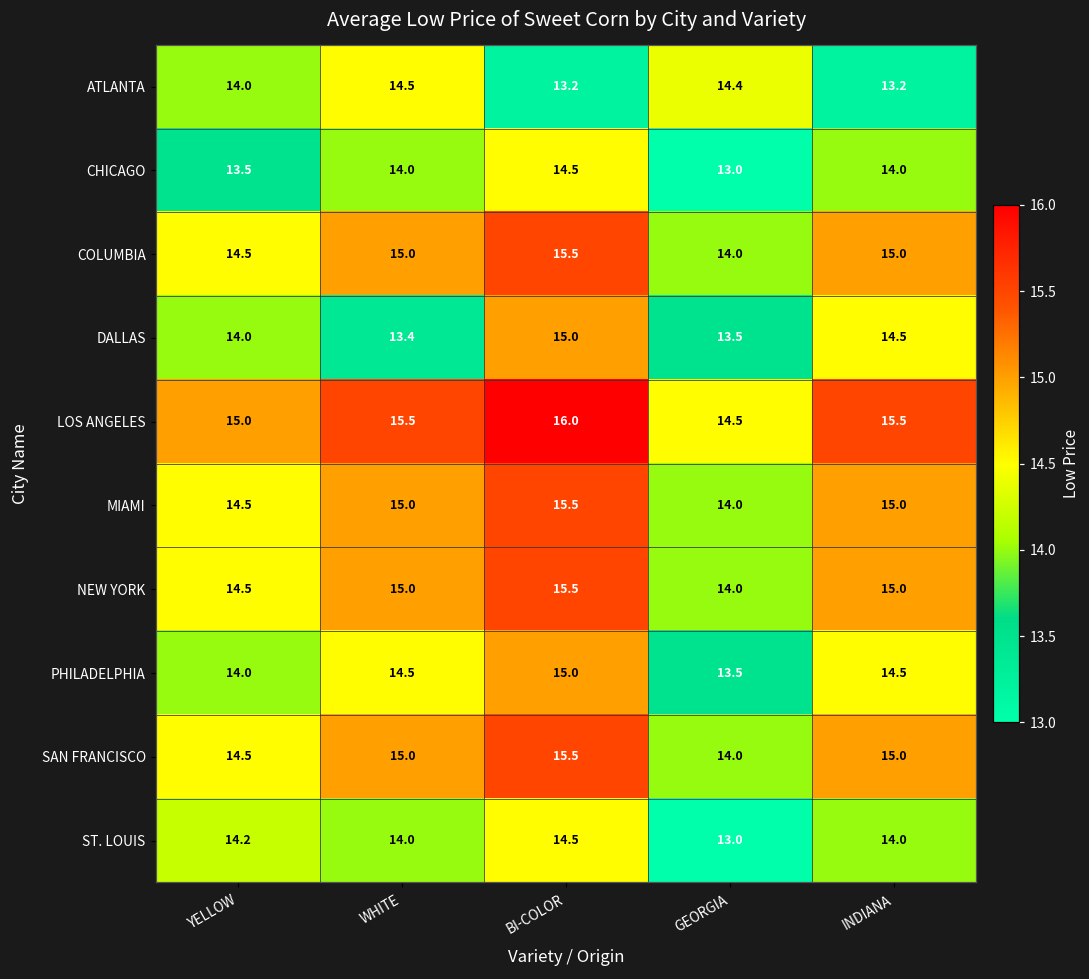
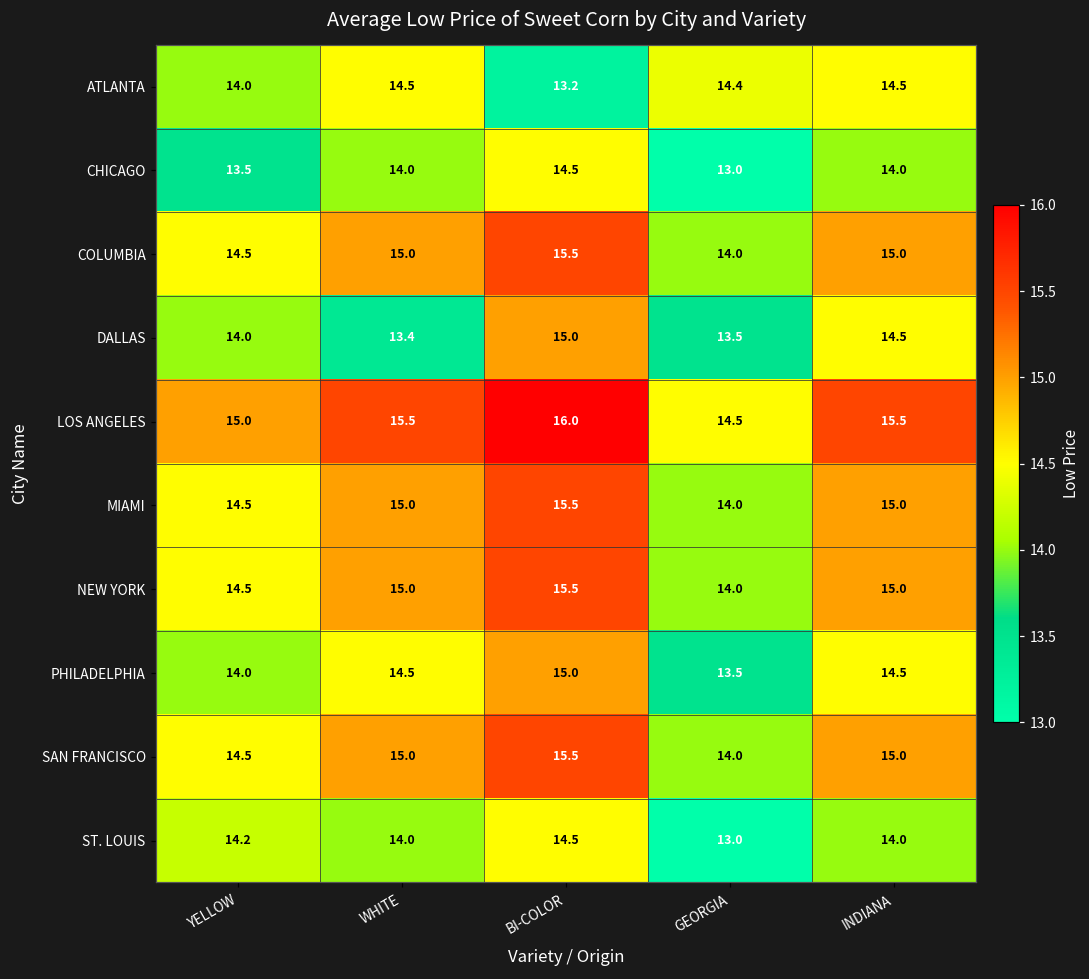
ATLANTA, INDIANA: 13.2 -> 14.5
